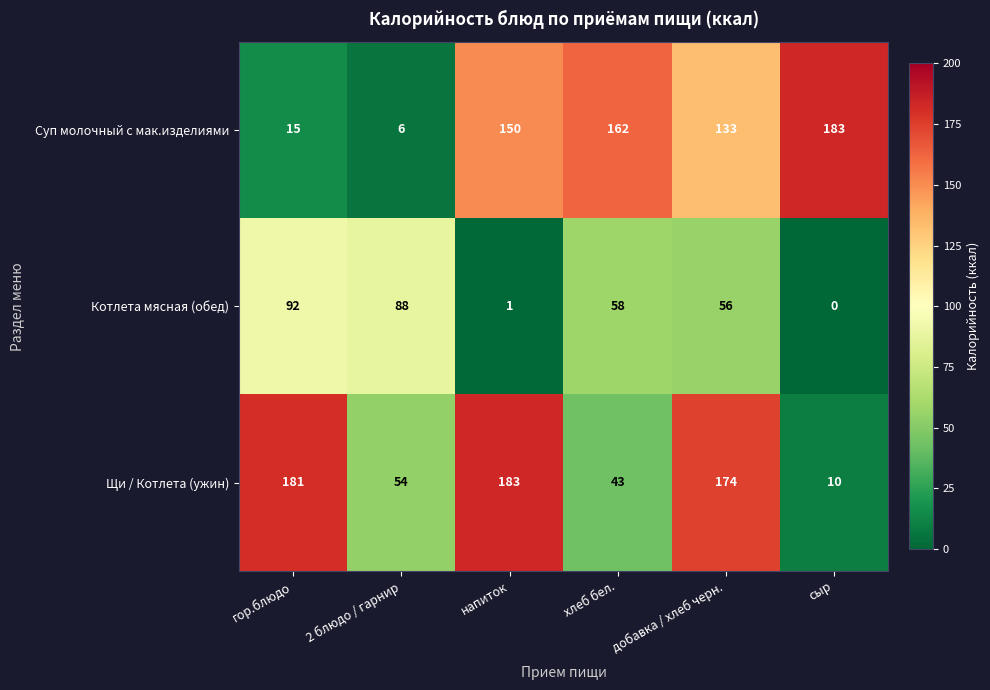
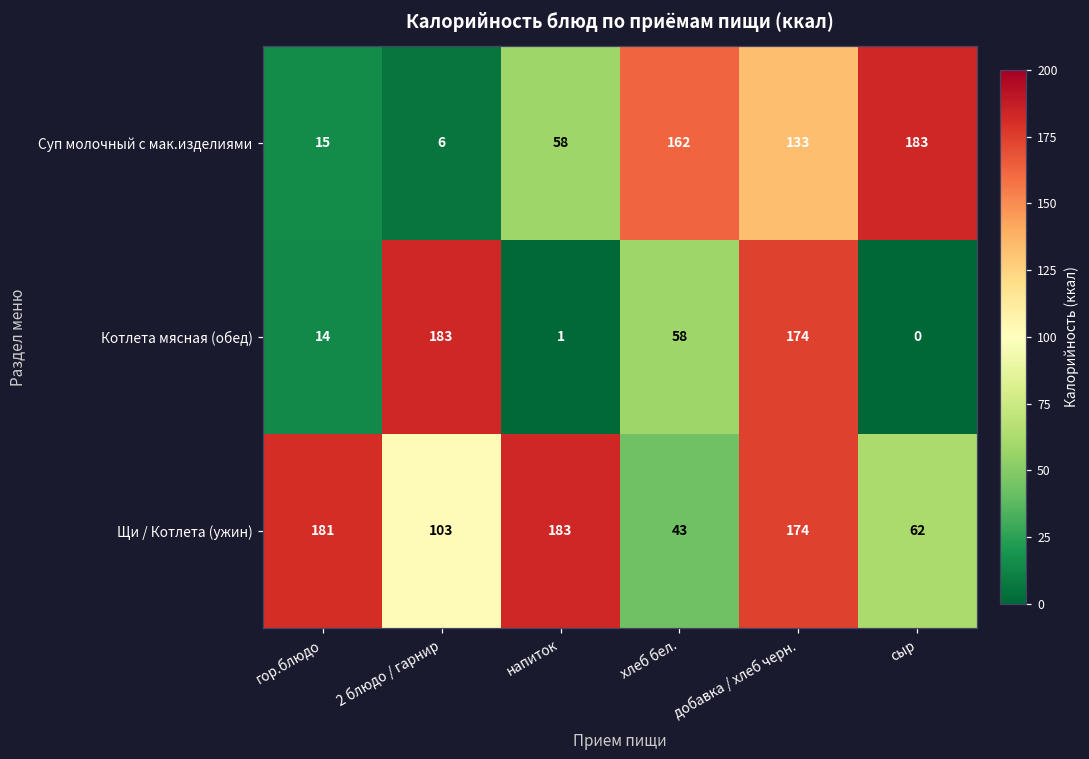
Суп молочный с мак.изделиями, напиток: 150 -> 58
Котлета мясная (обед), гор.блюдо: 92 -> 14
Котлета мясная (обед), 2 блюдо / гарнир: 88 -> 183
Котлета мясная (обед), добавка / хлеб черн.: 56 -> 174
Щи / Котлета (ужин), 2 блюдо / гарнир: 54 -> 103
Щи / Котлета (ужин), сыр: 10 -> 62
